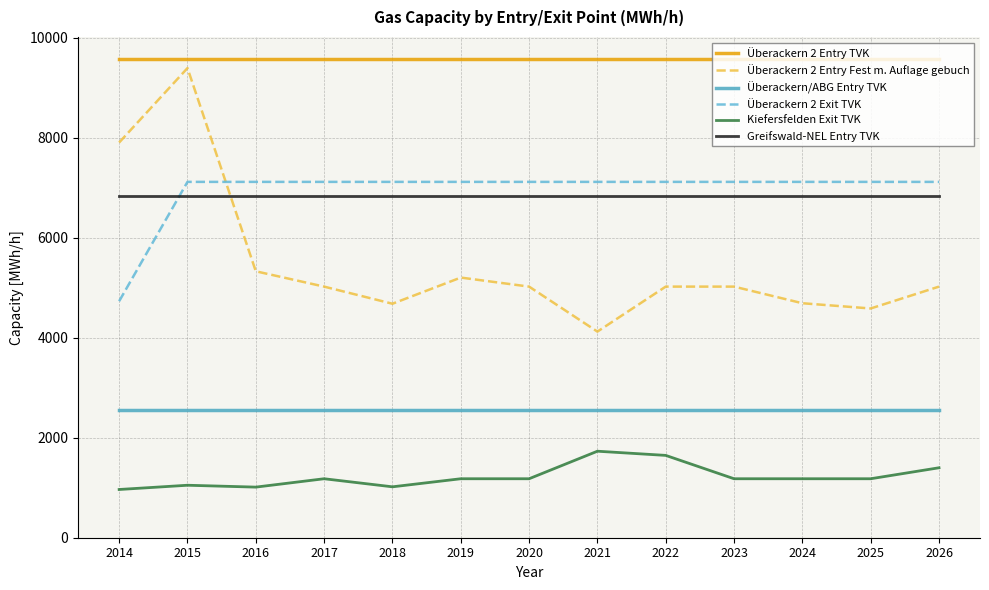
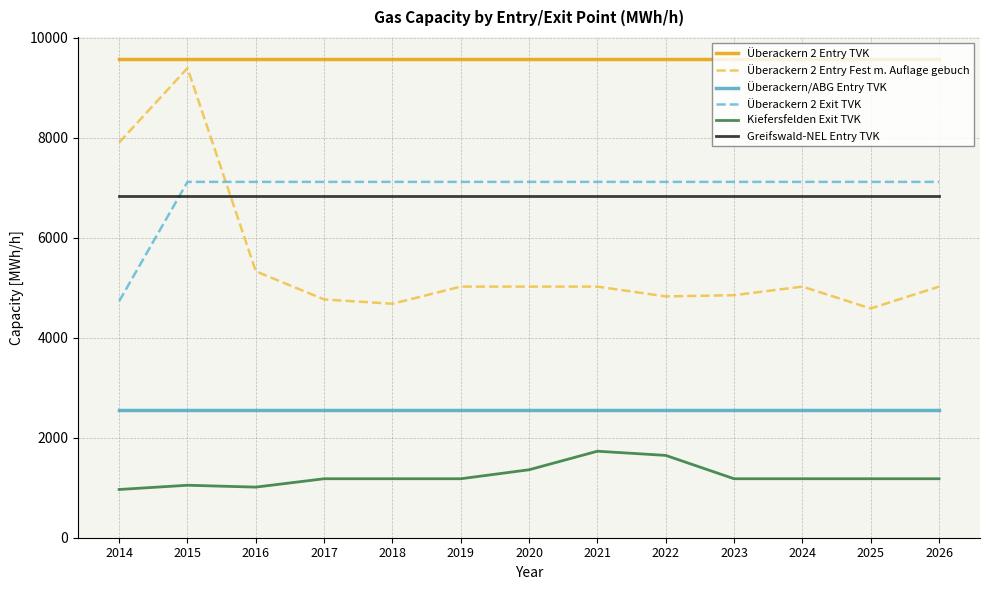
Überackern 2 Entry Fest m. Auflage gebuch, 2017: 5000 -> 4800
Kiefersfelden Exit TVK, 2018: 1000 -> 1200
Überackern 2 Entry Fest m. Auflage gebuch, 2019: 5200 -> 5000
Kiefersfelden Exit TVK, 2020: 1200 -> 1400
Überackern 2 Entry Fest m. Auflage gebuch, 2021: 4100 -> 5000
Überackern 2 Entry Fest m. Auflage gebuch, 2022: 5000 -> 4800
Überackern 2 Entry Fest m. Auflage gebuch, 2023: 5000 -> 4900
Überackern 2 Entry Fest m. Auflage gebuch, 2024: 4700 -> 5000
Kiefersfelden Exit TVK, 2026: 1400 -> 1200
